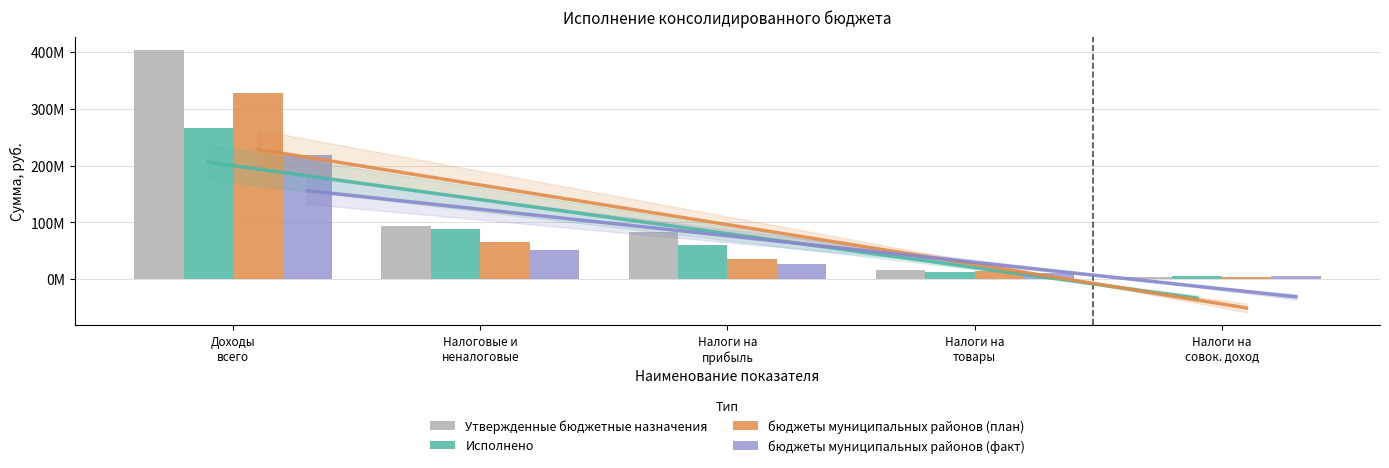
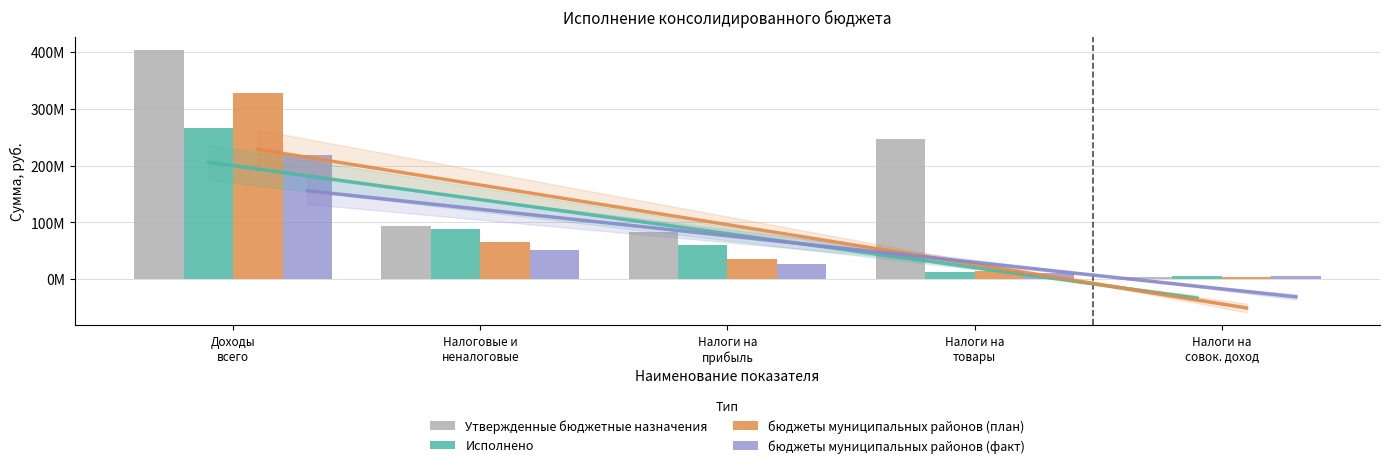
Утвержденные бюджетные назначения, Налоги на товары: 20000000 -> 250000000
